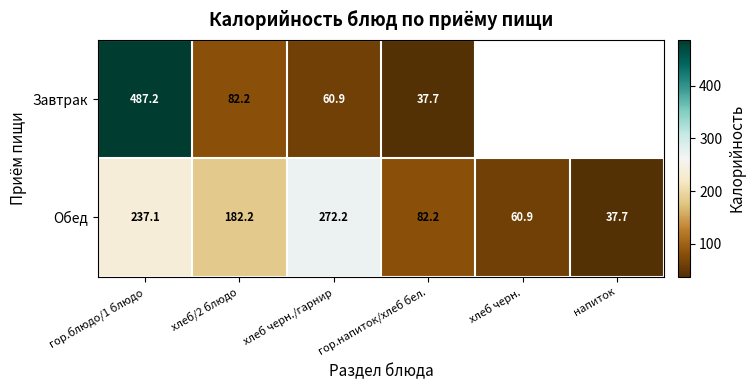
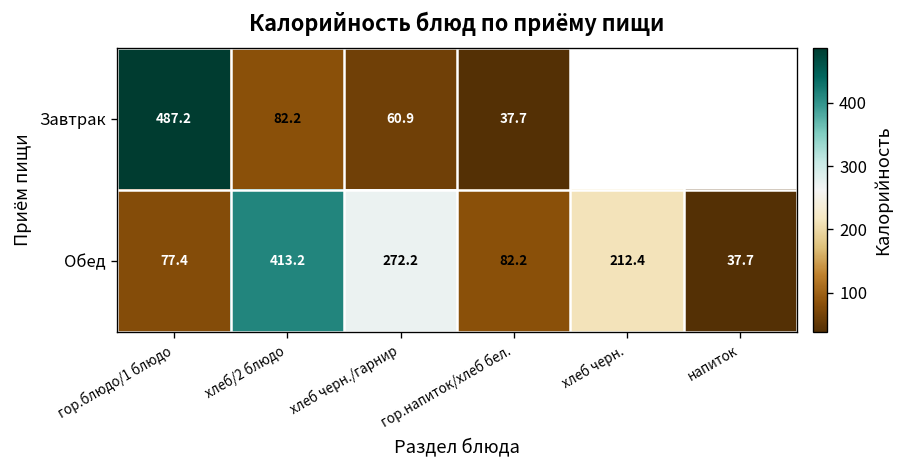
Обед, гор.блюдо/1 блюдо: 237.1 -> 77.4
Обед, хлеб/2 блюдо: 182.2 -> 413.2
Обед, хлеб черн.: 60.9 -> 212.4
